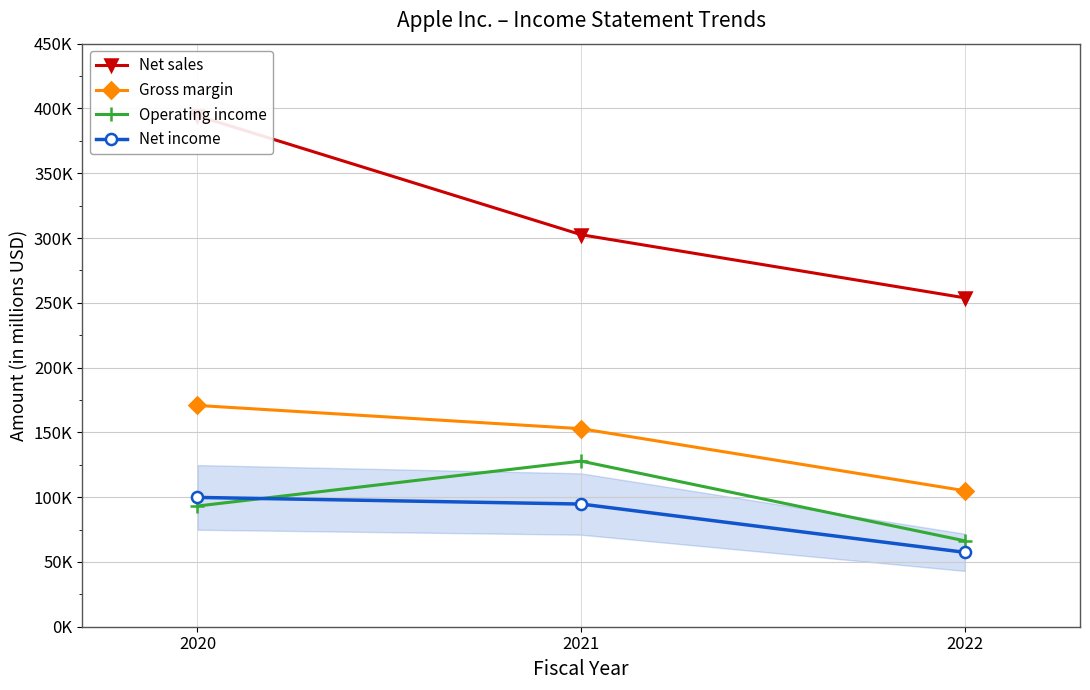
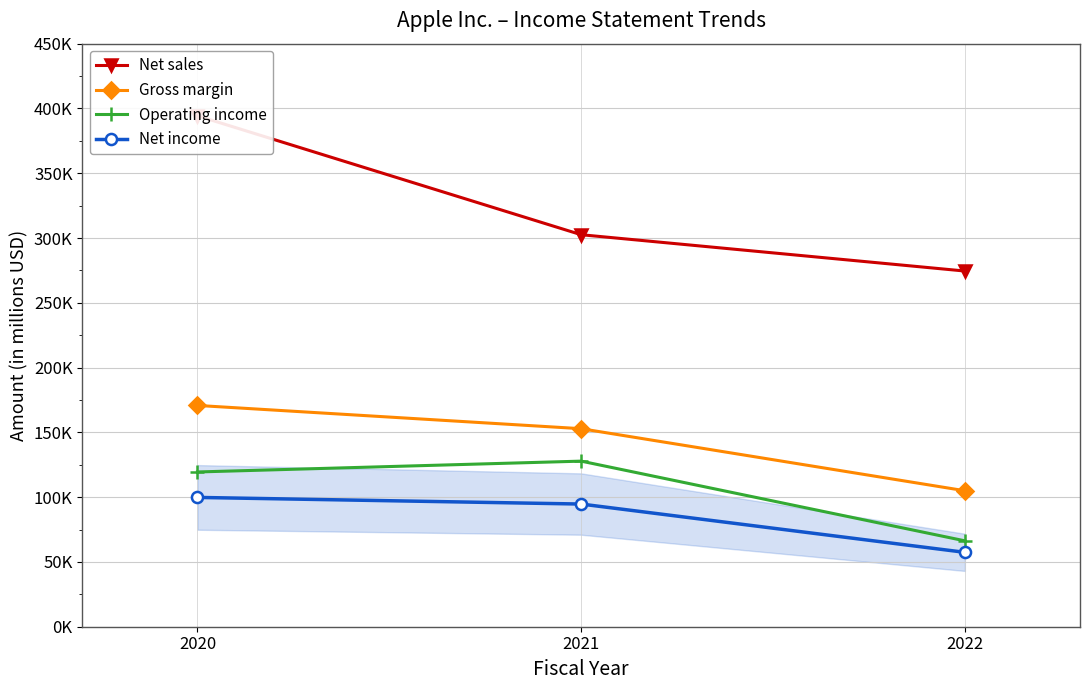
Operating income, 2020: 93000 -> 119000
Net sales, 2022: 254000 -> 275000
